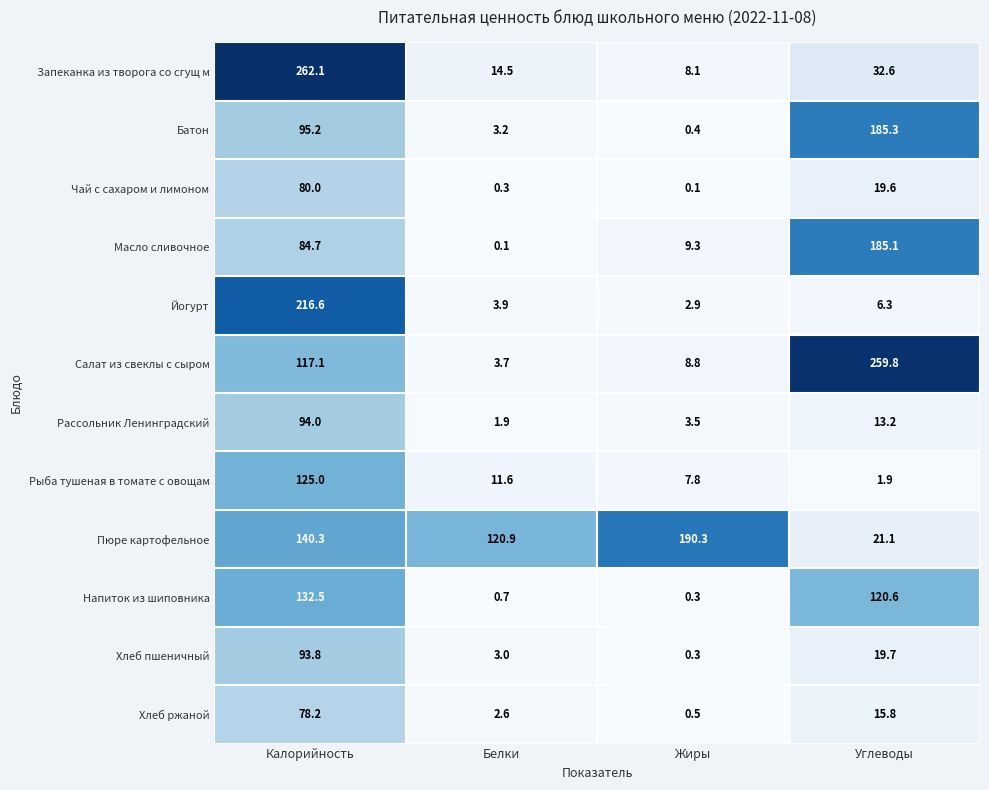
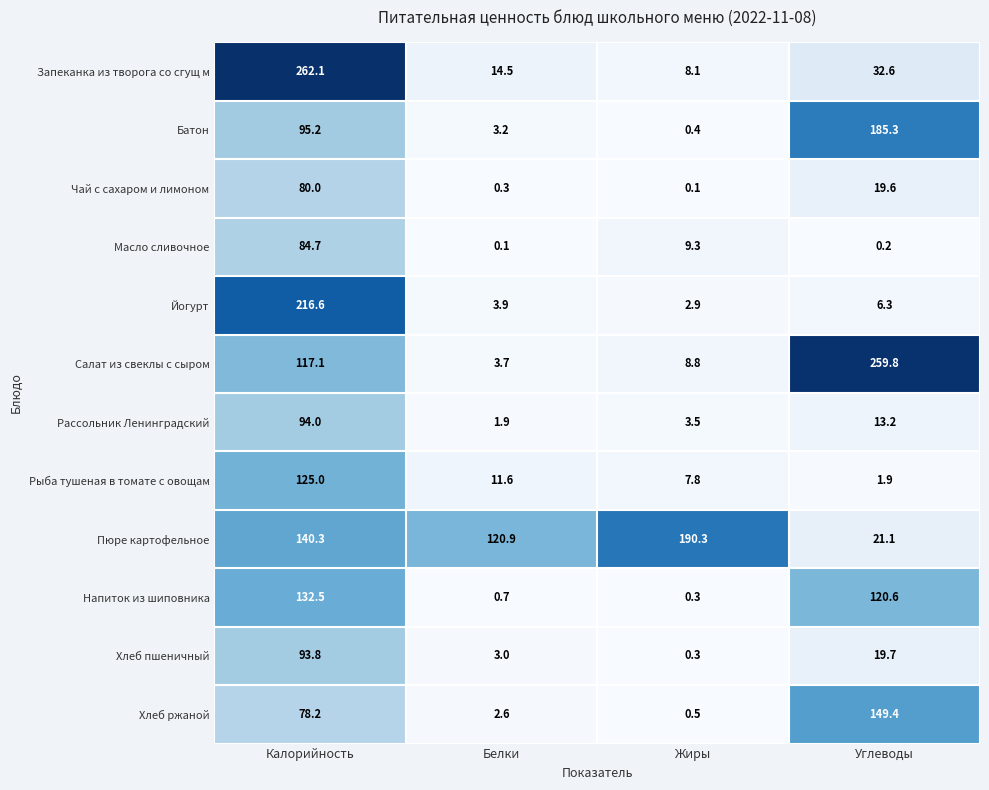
Масло сливочное, Углеводы: 185.1 -> 0.2
Хлеб ржаной, Углеводы: 15.8 -> 149.4
